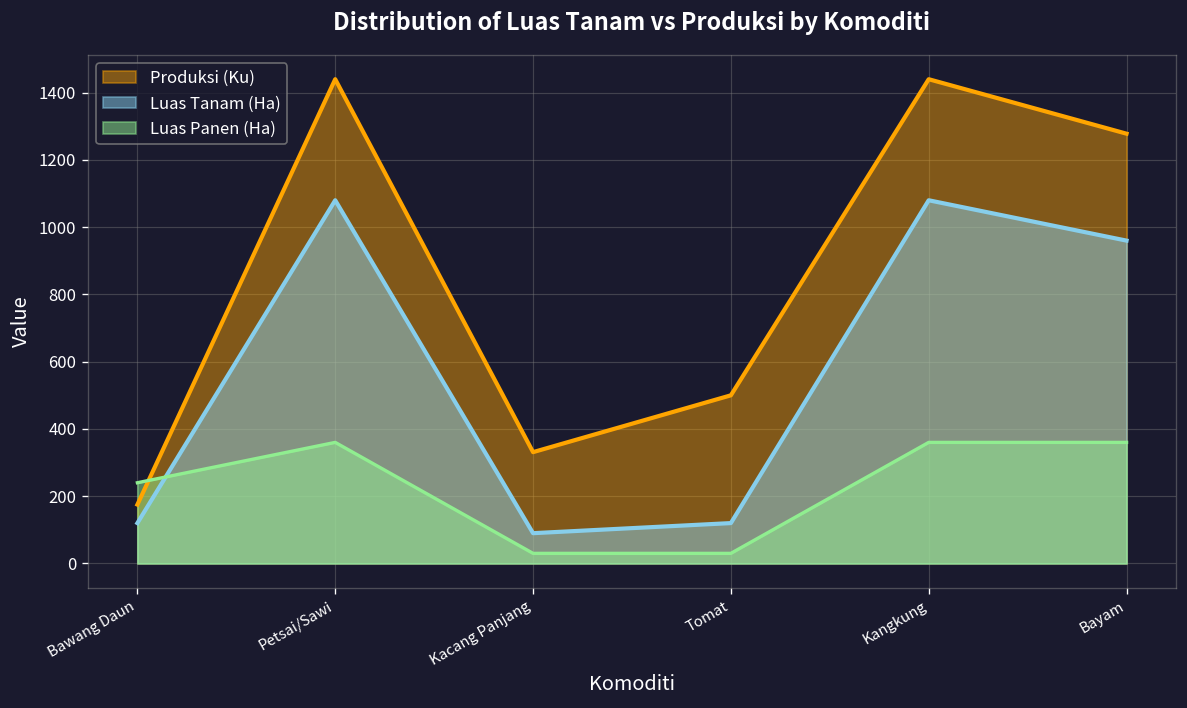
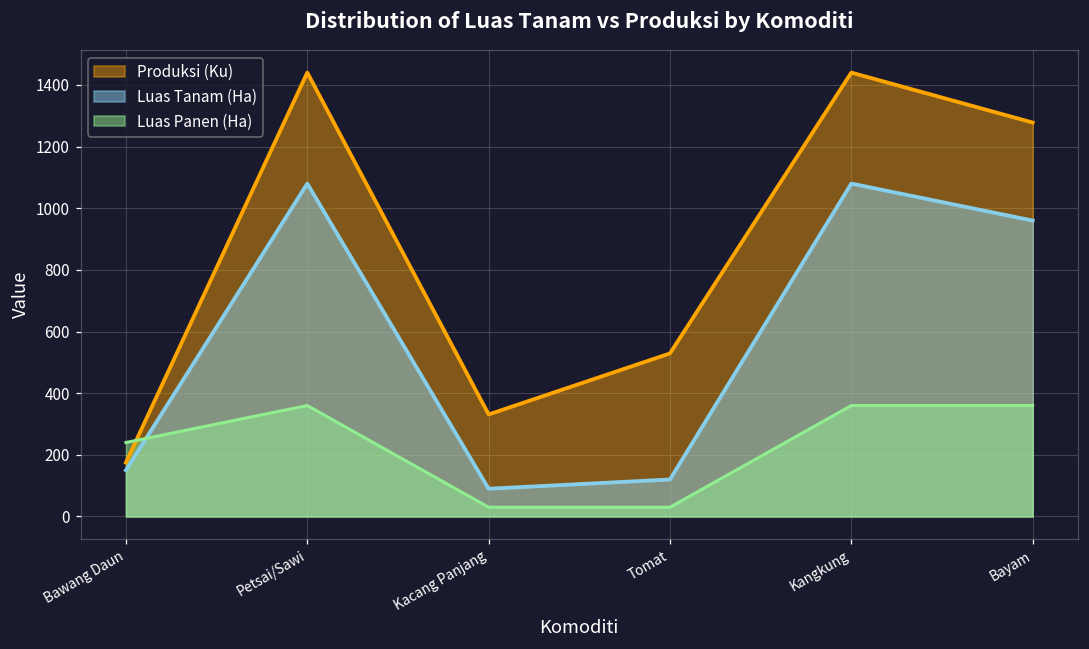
Luas Tanam (Ha), Bawang Daun: 120 -> 150
Produksi (Ku), Tomat: 500 -> 530
